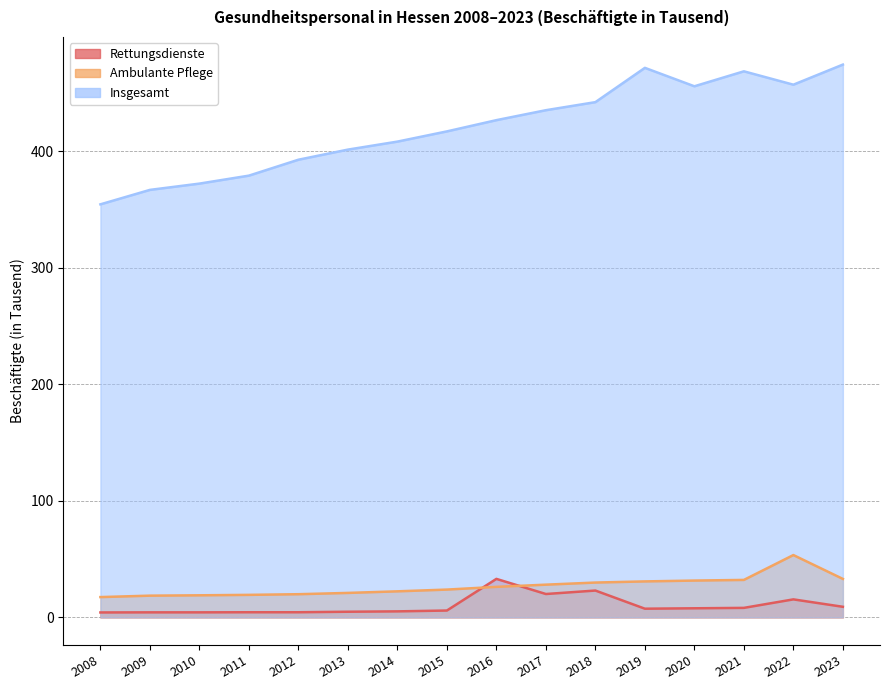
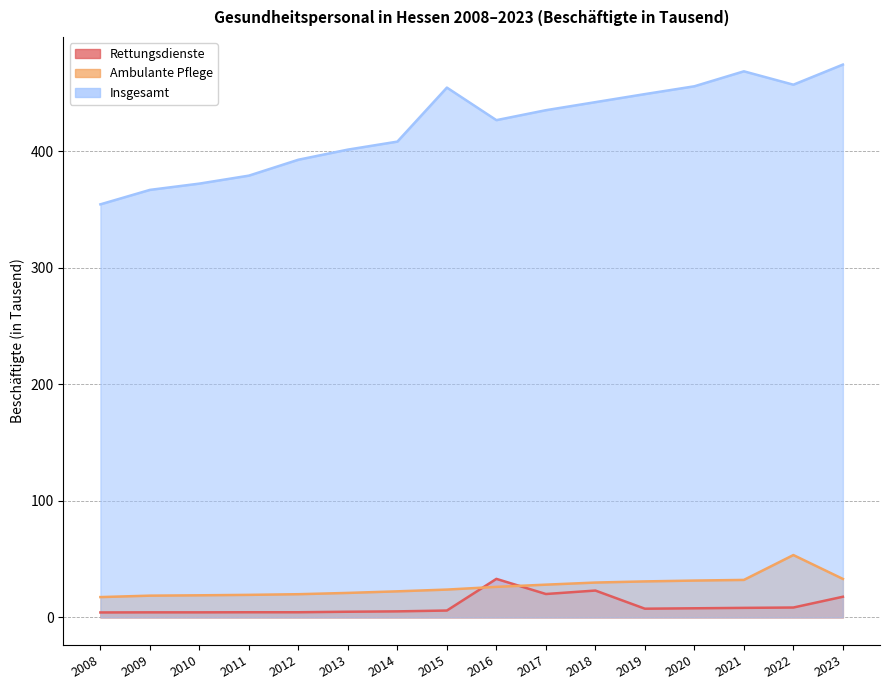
Insgesamt, 2015: 417 -> 455
Insgesamt, 2019: 472 -> 449
Rettungsdienste, 2022: 15 -> 8
Rettungsdienste, 2023: 9 -> 18
